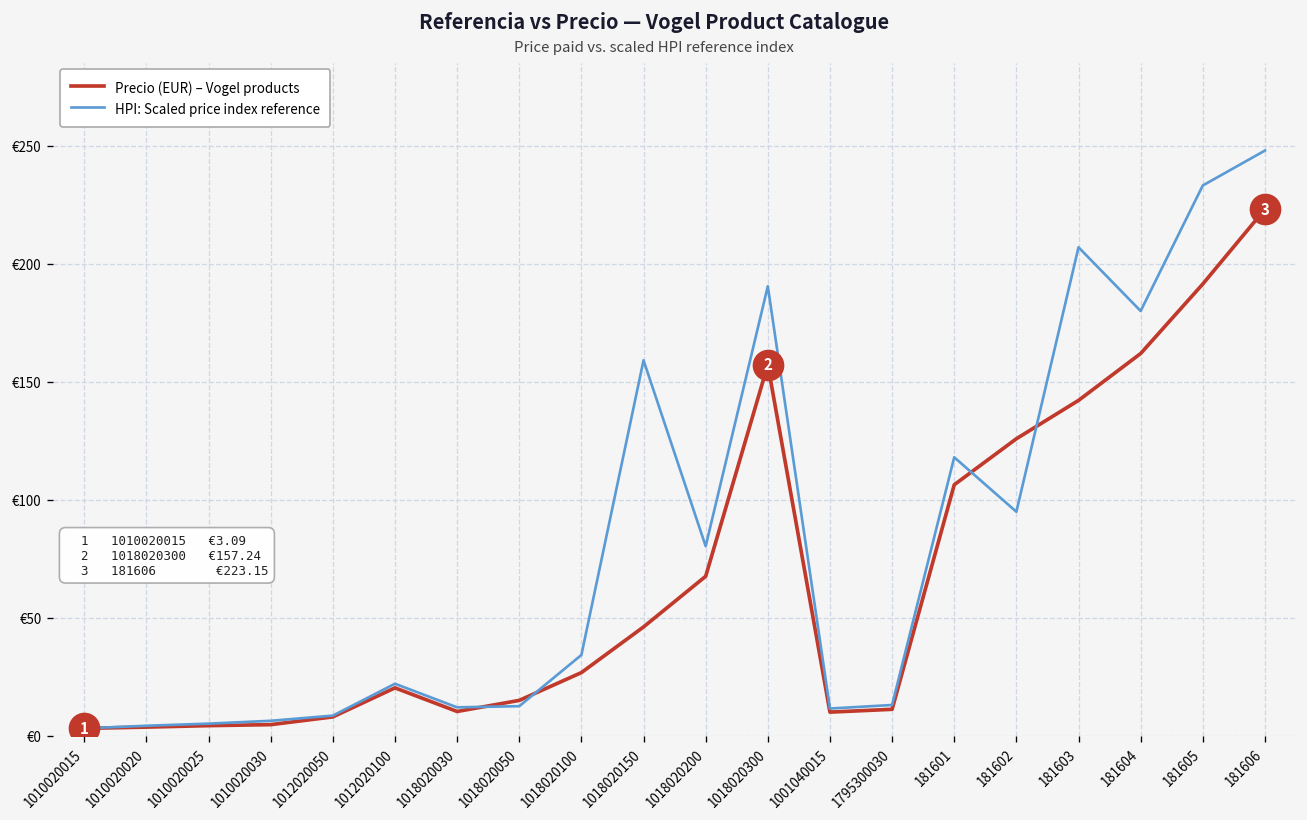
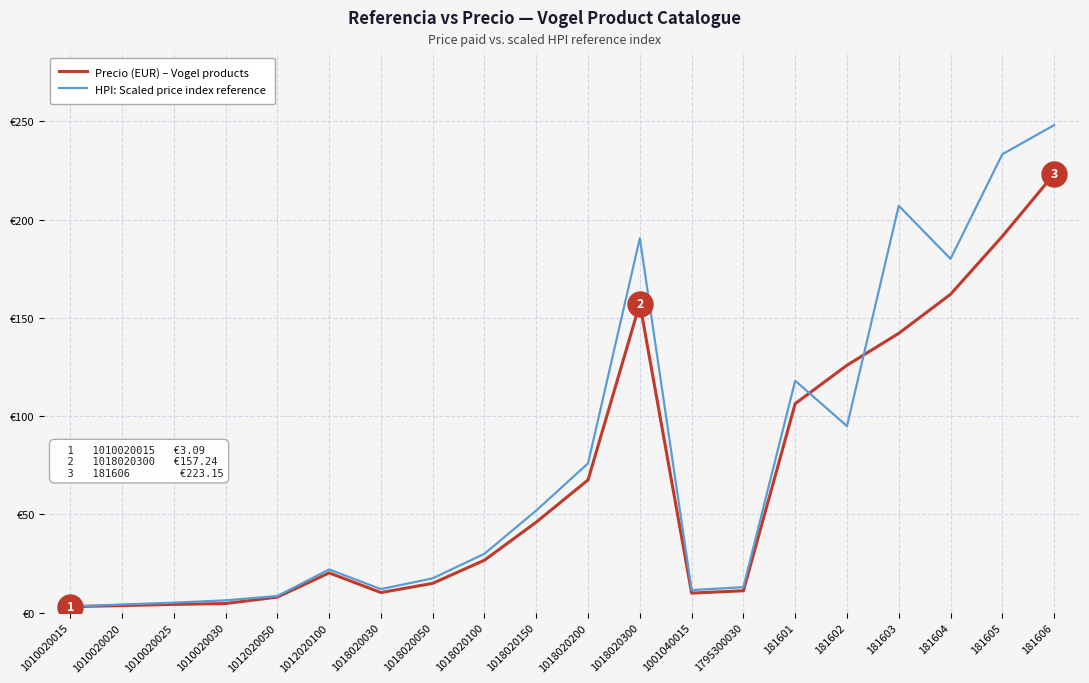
HPI: Scaled price index reference, 1018020050: €13 -> €18
HPI: Scaled price index reference, 1018020100: €34 -> €30
HPI: Scaled price index reference, 1018020150: €159 -> €52
HPI: Scaled price index reference, 1018020200: €80 -> €76
